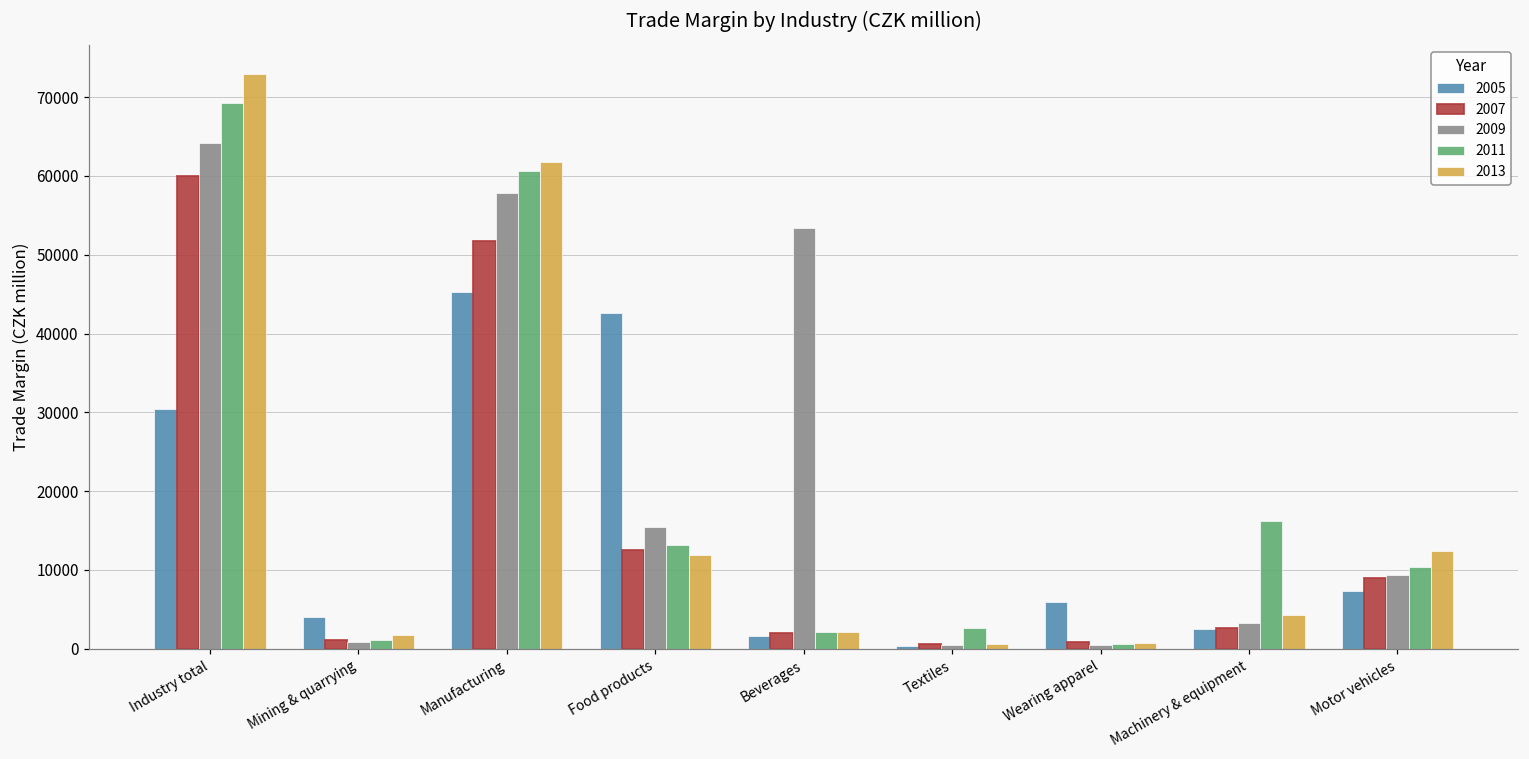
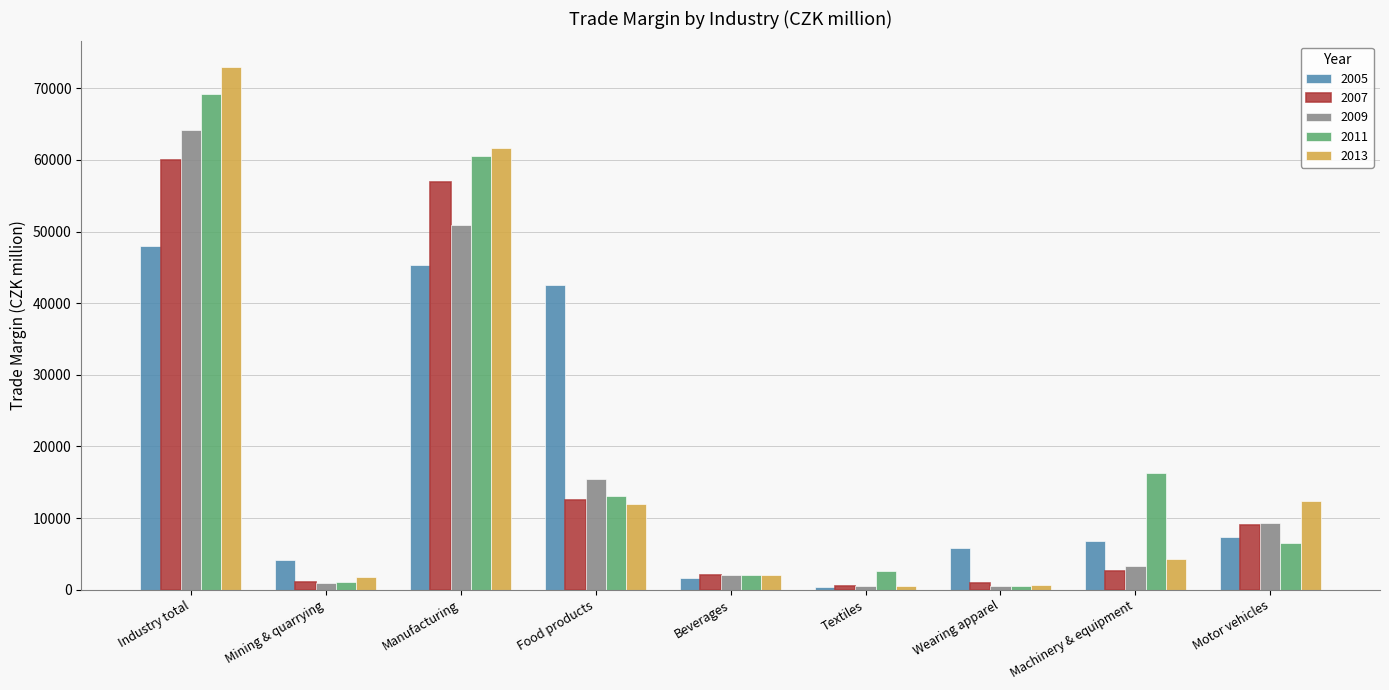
2005, Industry total: 30000 -> 48000
2007, Manufacturing: 52000 -> 57000
2009, Manufacturing: 58000 -> 51000
2009, Beverages: 53000 -> 2000
2005, Machinery & equipment: 2000 -> 7000
2011, Motor vehicles: 10000 -> 7000
